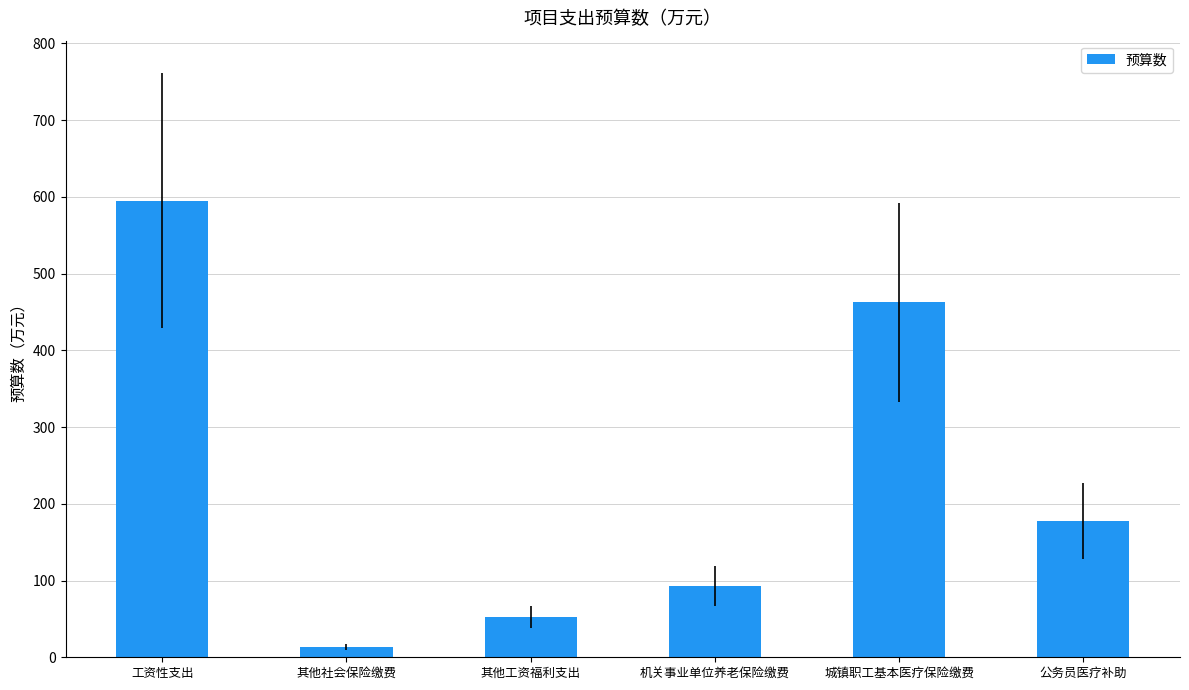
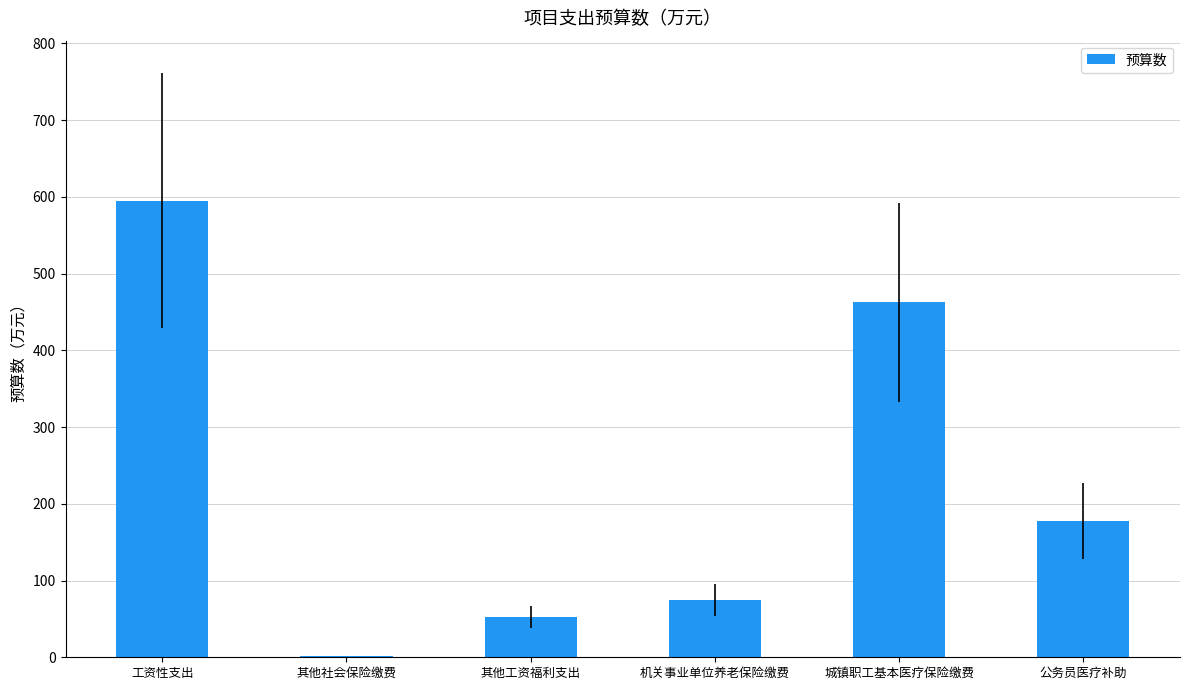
其他社会保险缴费: 10 -> 0
机关事业单位养老保险缴费: 90 -> 70
